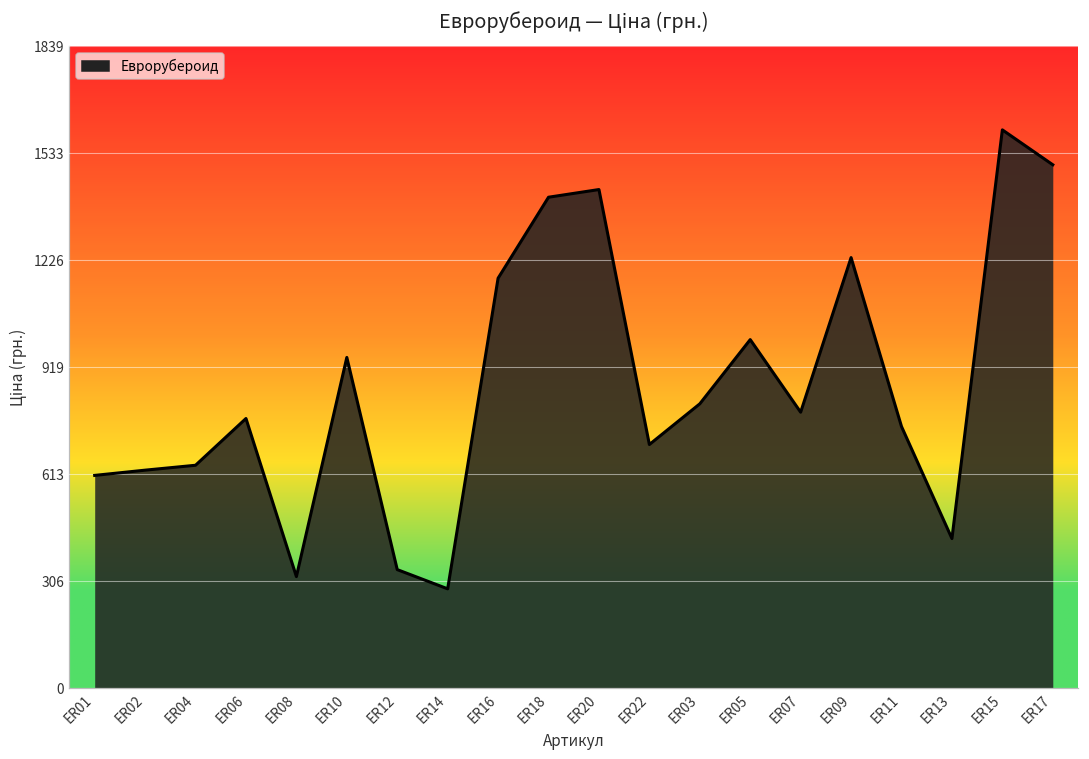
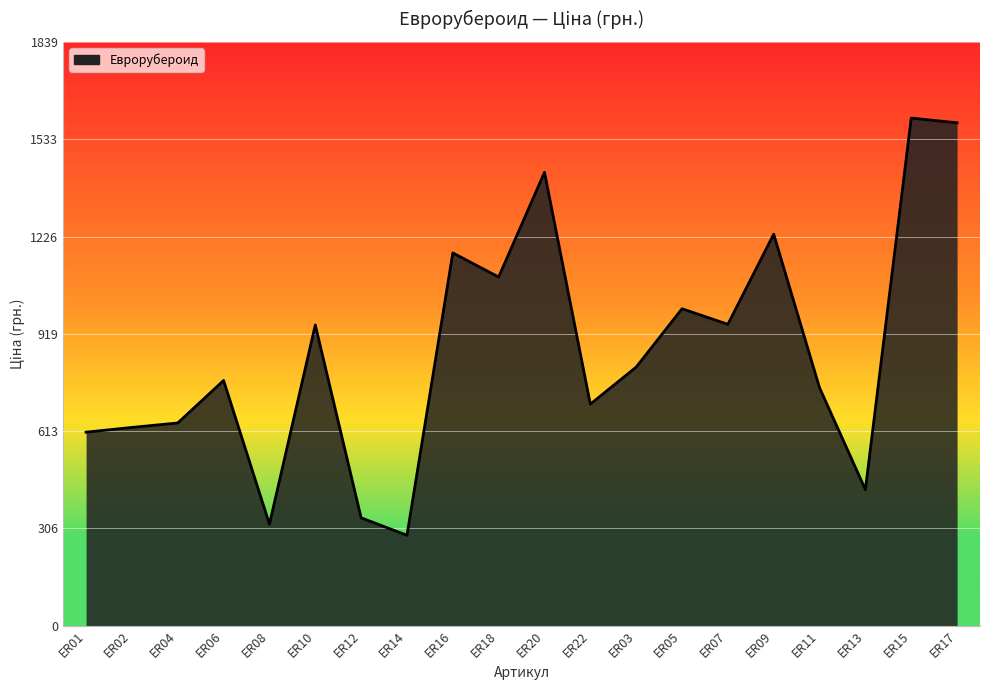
ER18: 1410 -> 1100
ER07: 790 -> 950
ER17: 1500 -> 1580
